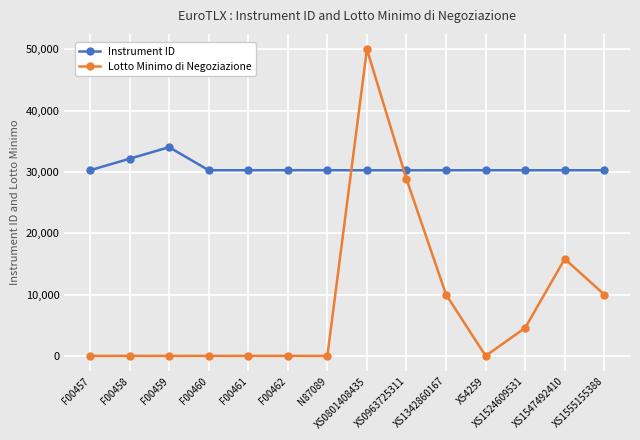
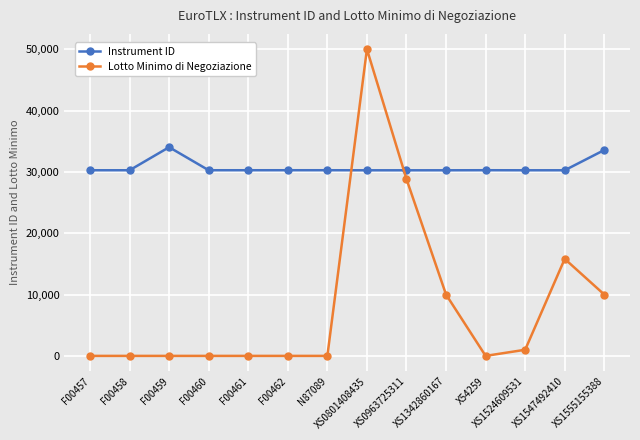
Instrument ID, F00458: 32,000 -> 30,000
Lotto Minimo di Negoziazione, XS1524609531: 5,000 -> 1,000
Instrument ID, XS1555155388: 30,000 -> 34,000
